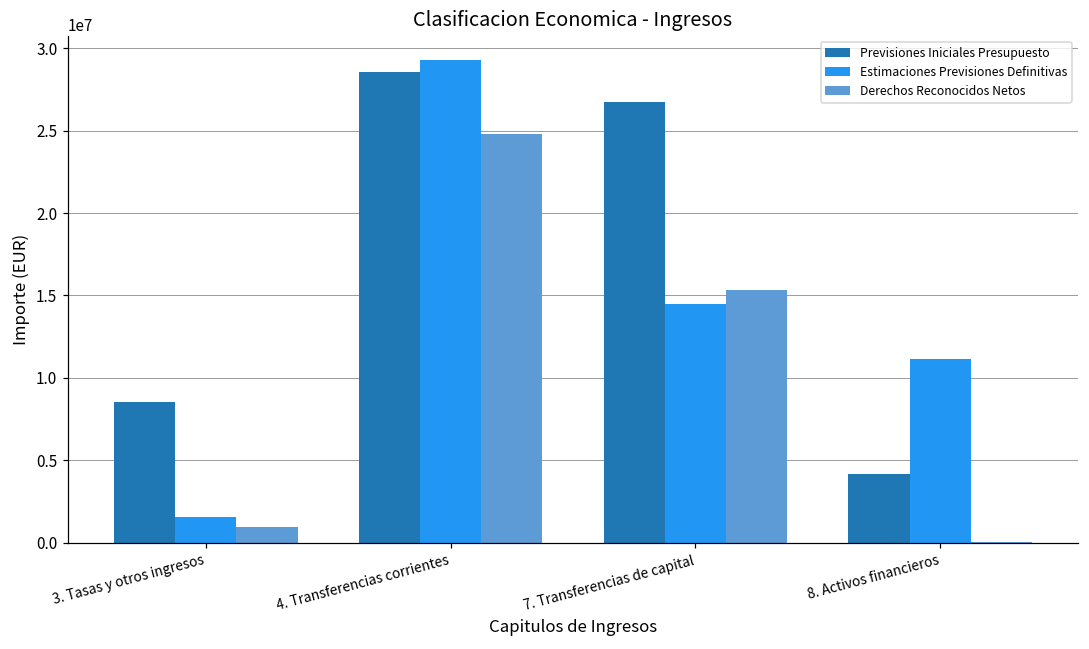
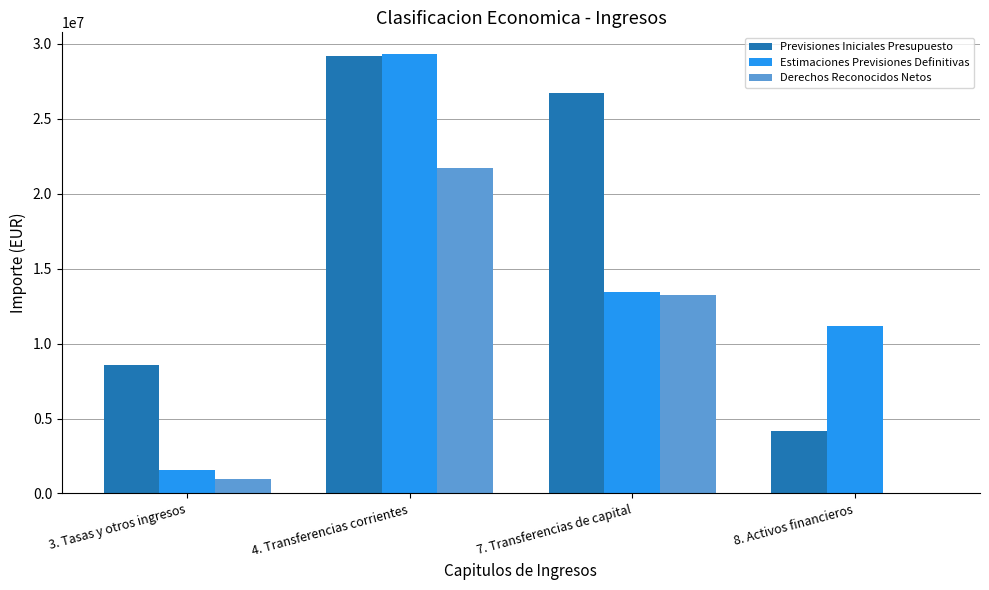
Previsiones Iniciales Presupuesto, 4. Transferencias corrientes: 28600000 -> 29200000
Derechos Reconocidos Netos, 4. Transferencias corrientes: 24800000 -> 21700000
Estimaciones Previsiones Definitivas, 7. Transferencias de capital: 14500000 -> 13500000
Derechos Reconocidos Netos, 7. Transferencias de capital: 15300000 -> 13300000
